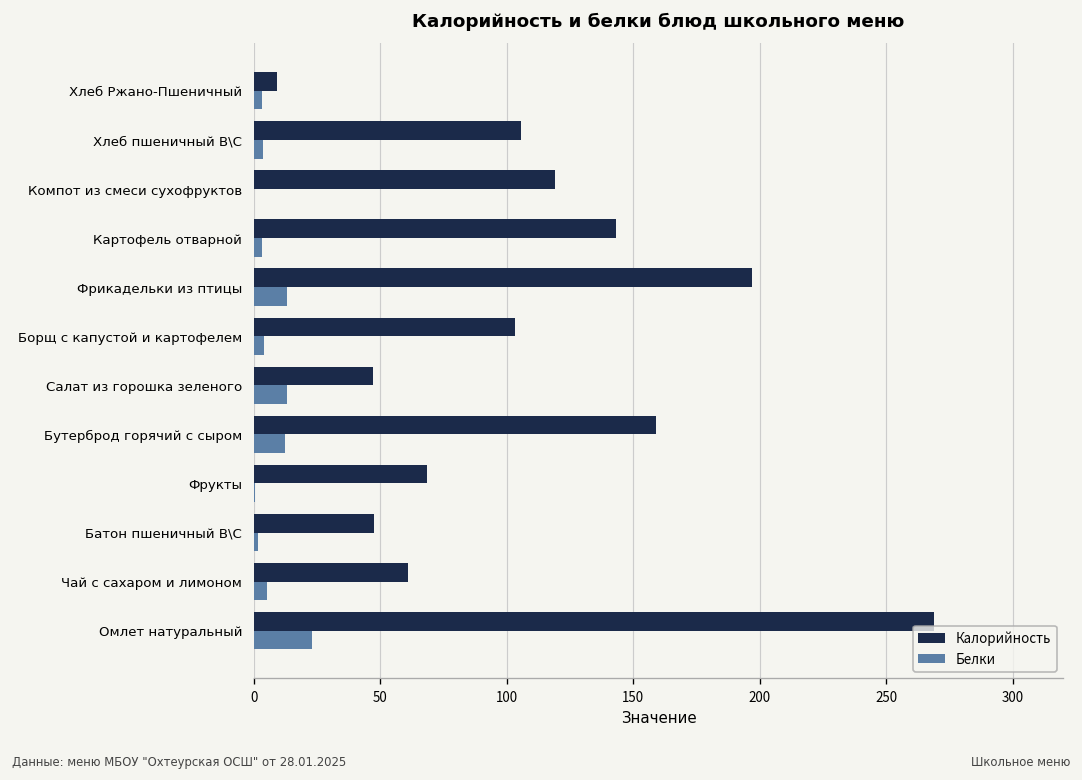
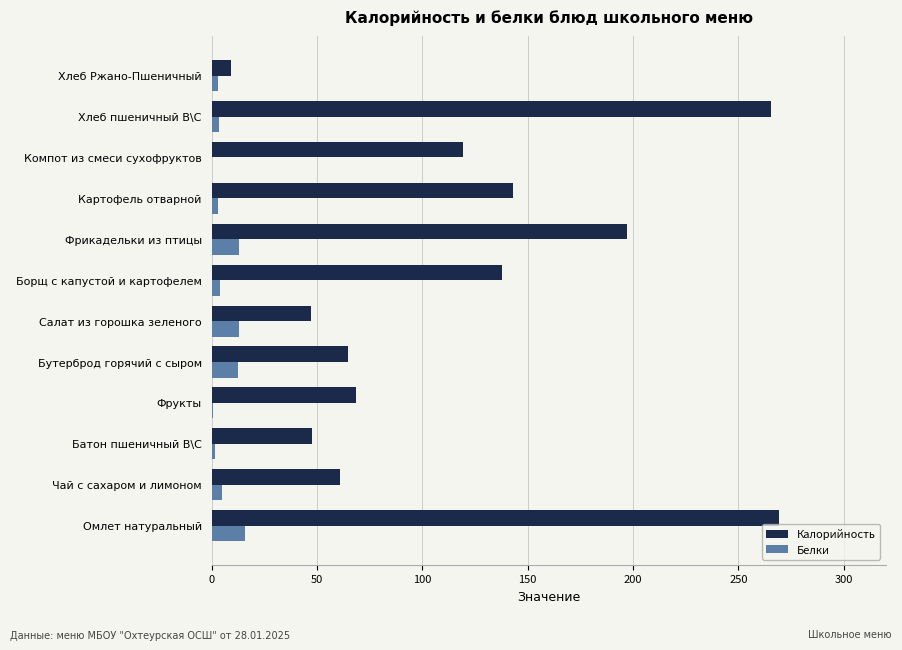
Калорийность, Хлеб пшеничный В\С: 106 -> 265
Калорийность, Борщ с капустой и картофелем: 103 -> 138
Калорийность, Бутерброд горячий с сыром: 159 -> 65
Белки, Омлет натуральный: 23 -> 16
